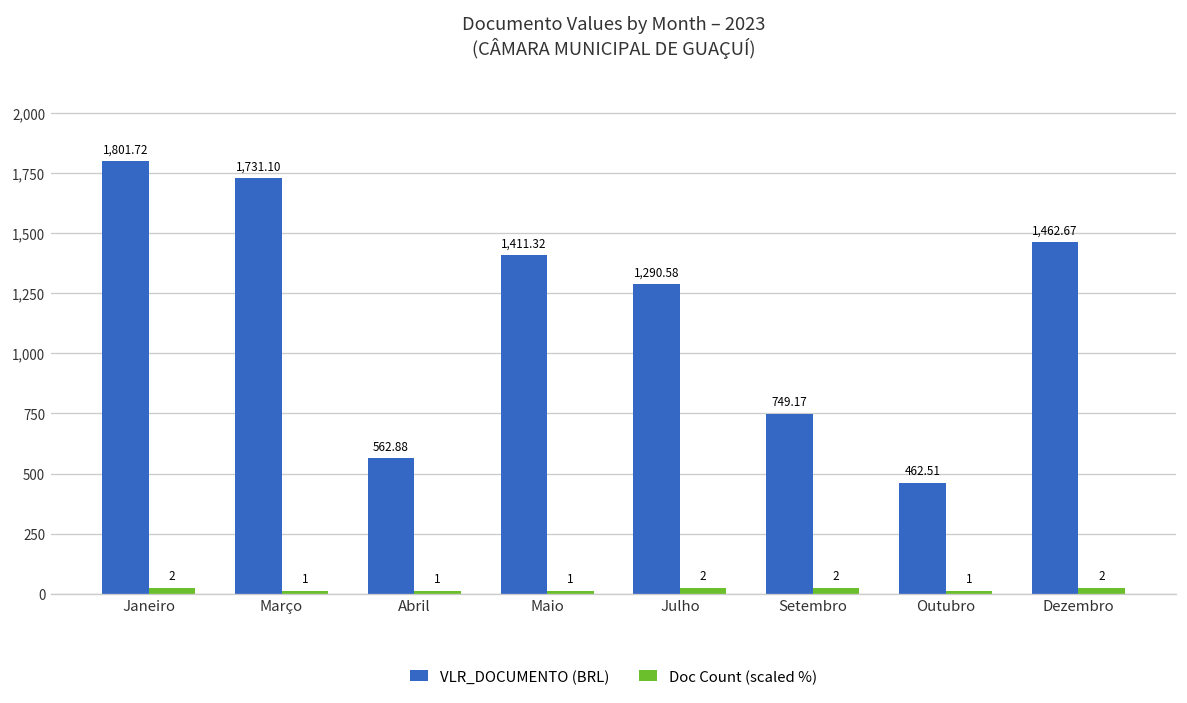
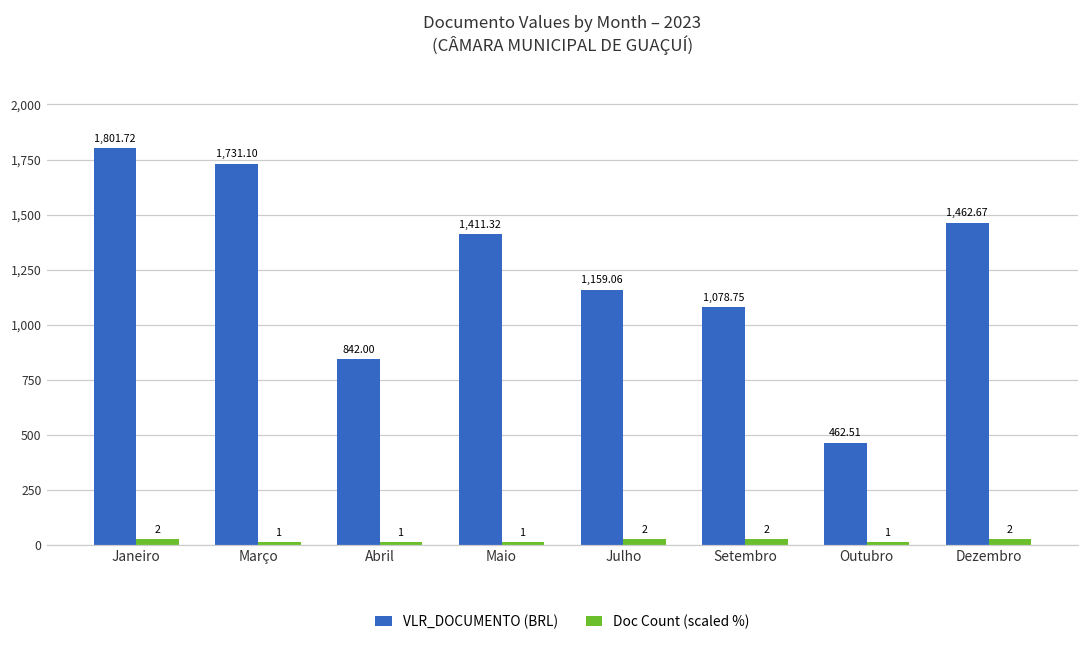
VLR_DOCUMENTO (BRL), Abril: 562.88 -> 842.00
VLR_DOCUMENTO (BRL), Julho: 1,290.58 -> 1,159.06
VLR_DOCUMENTO (BRL), Setembro: 749.17 -> 1,078.75
